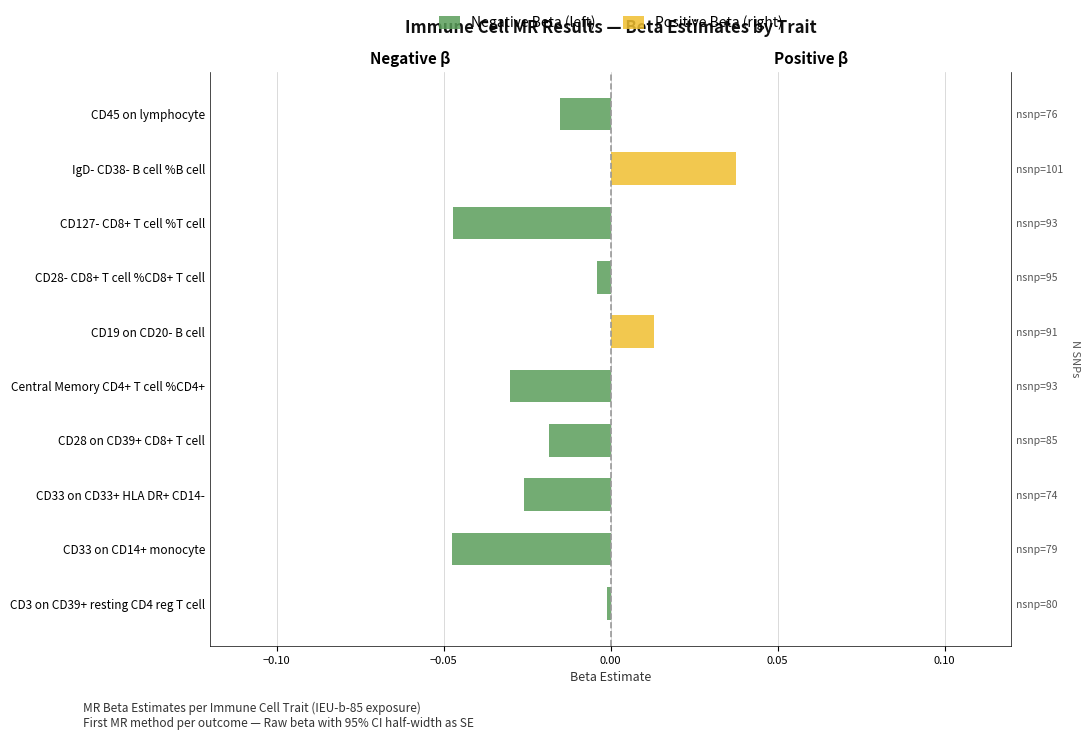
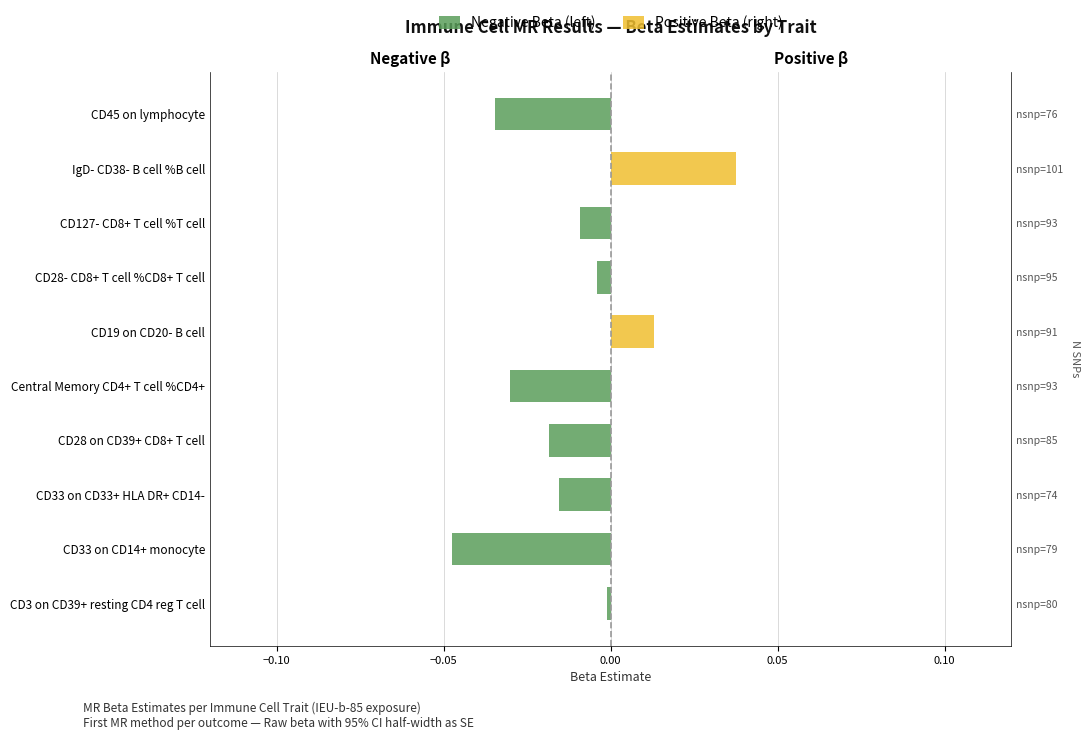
Negative Beta (left), CD45 on lymphocyte: -0.015 -> -0.035
Negative Beta (left), CD127- CD8+ T cell %T cell: -0.047 -> -0.009
Negative Beta (left), CD33 on CD33+ HLA DR+ CD14-: -0.026 -> -0.015
